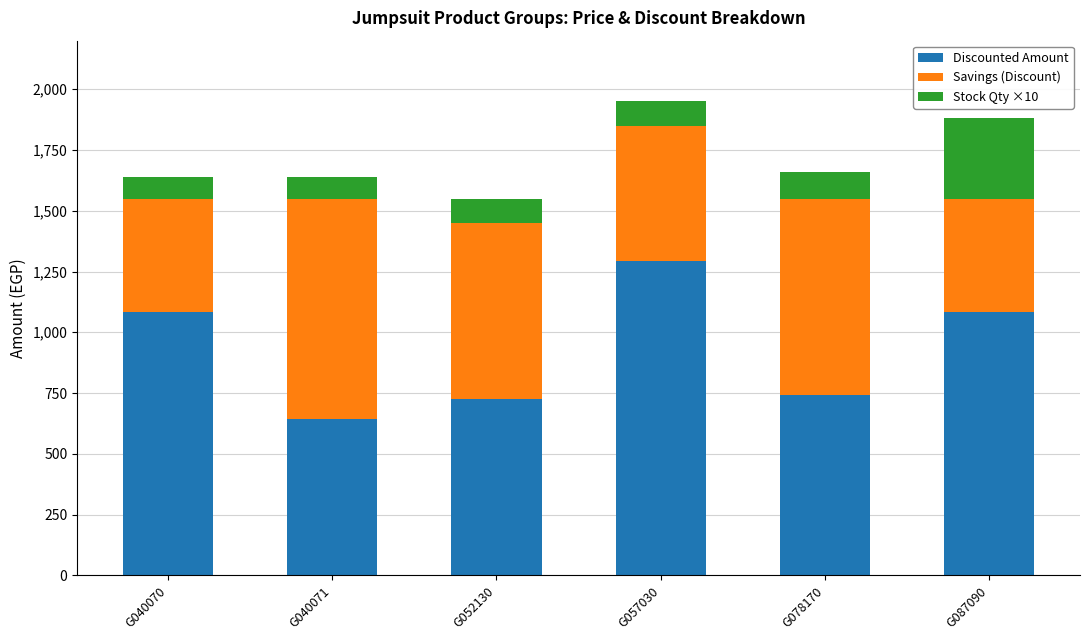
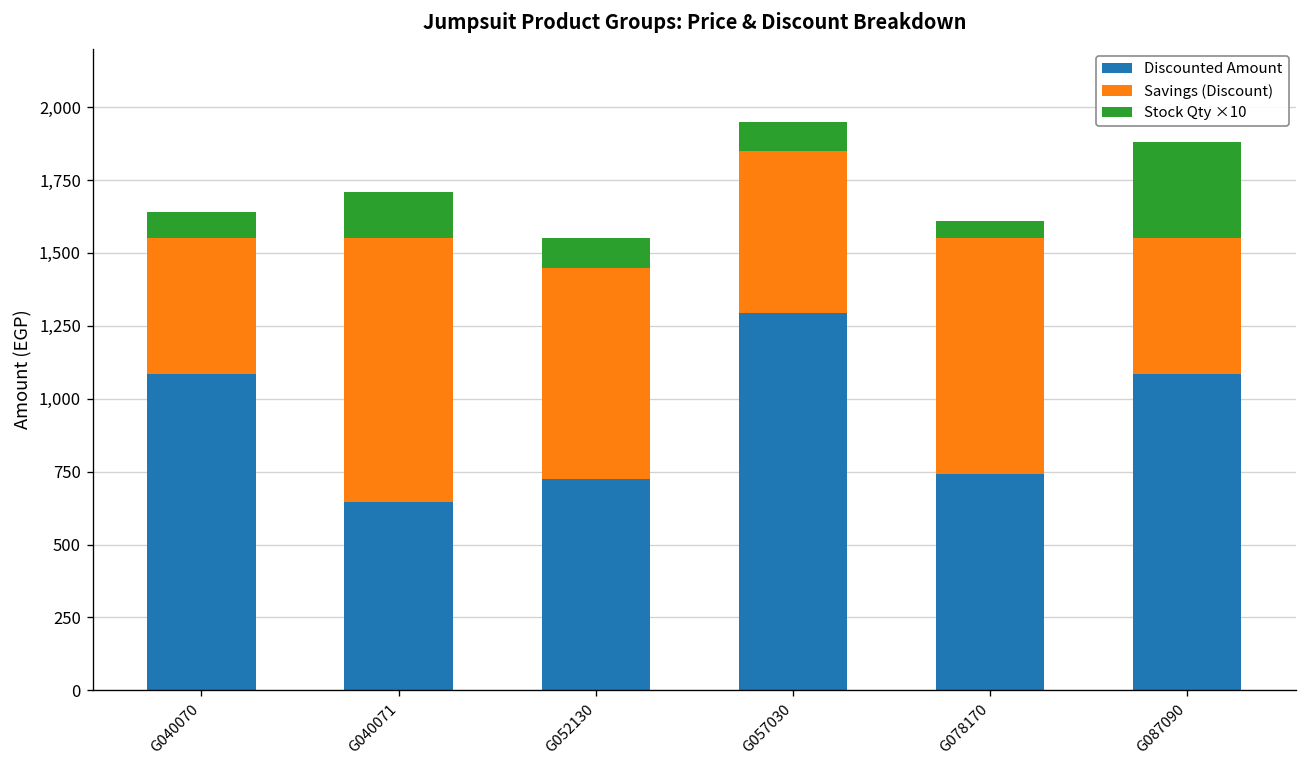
Stock Qty ×10, G040071: 90 -> 160
Stock Qty ×10, G078170: 110 -> 60
